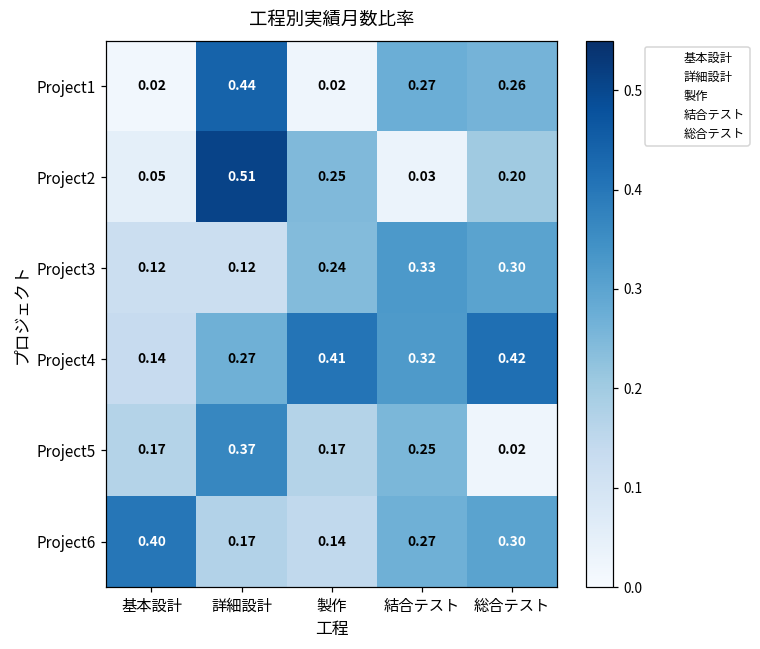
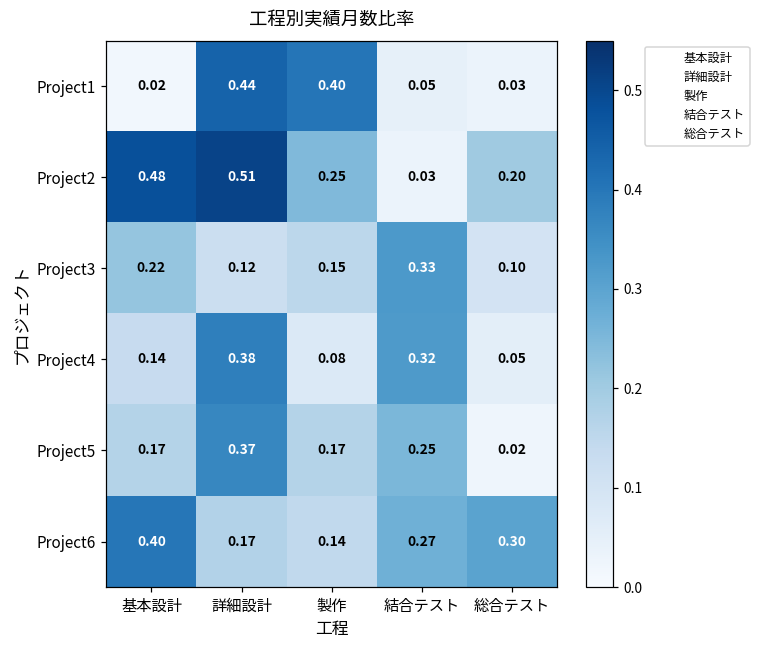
Project1, 製作: 0.02 -> 0.40
Project1, 結合テスト: 0.27 -> 0.05
Project1, 総合テスト: 0.26 -> 0.03
Project2, 基本設計: 0.05 -> 0.48
Project3, 基本設計: 0.12 -> 0.22
Project3, 製作: 0.24 -> 0.15
Project3, 総合テスト: 0.30 -> 0.10
Project4, 詳細設計: 0.27 -> 0.38
Project4, 製作: 0.41 -> 0.08
Project4, 総合テスト: 0.42 -> 0.05
